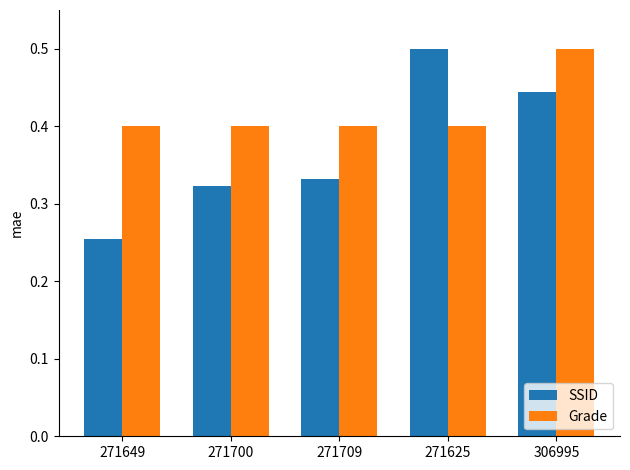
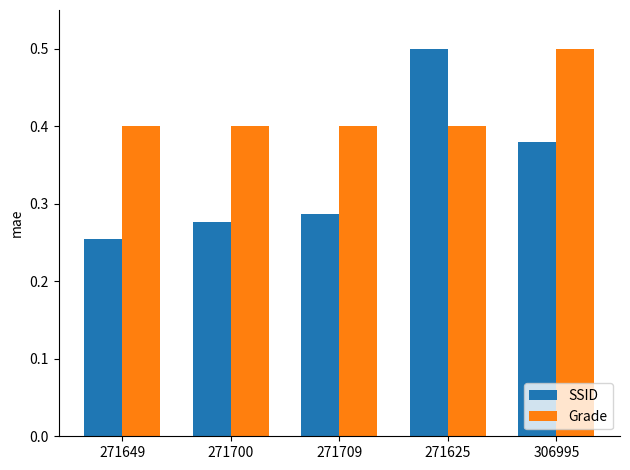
SSID, 271700: 0.32 -> 0.28
SSID, 271709: 0.33 -> 0.29
SSID, 306995: 0.44 -> 0.38
